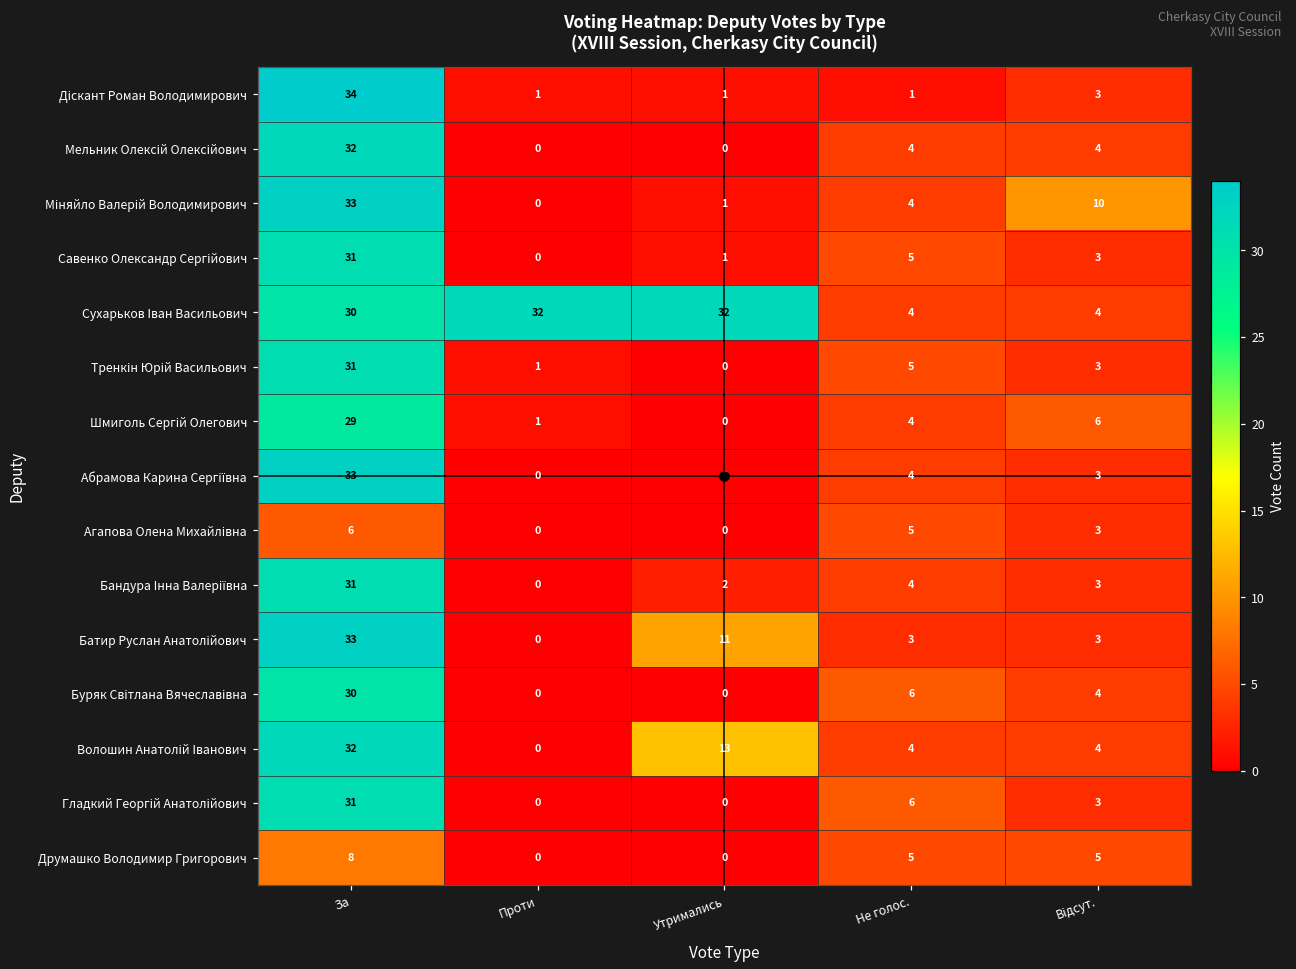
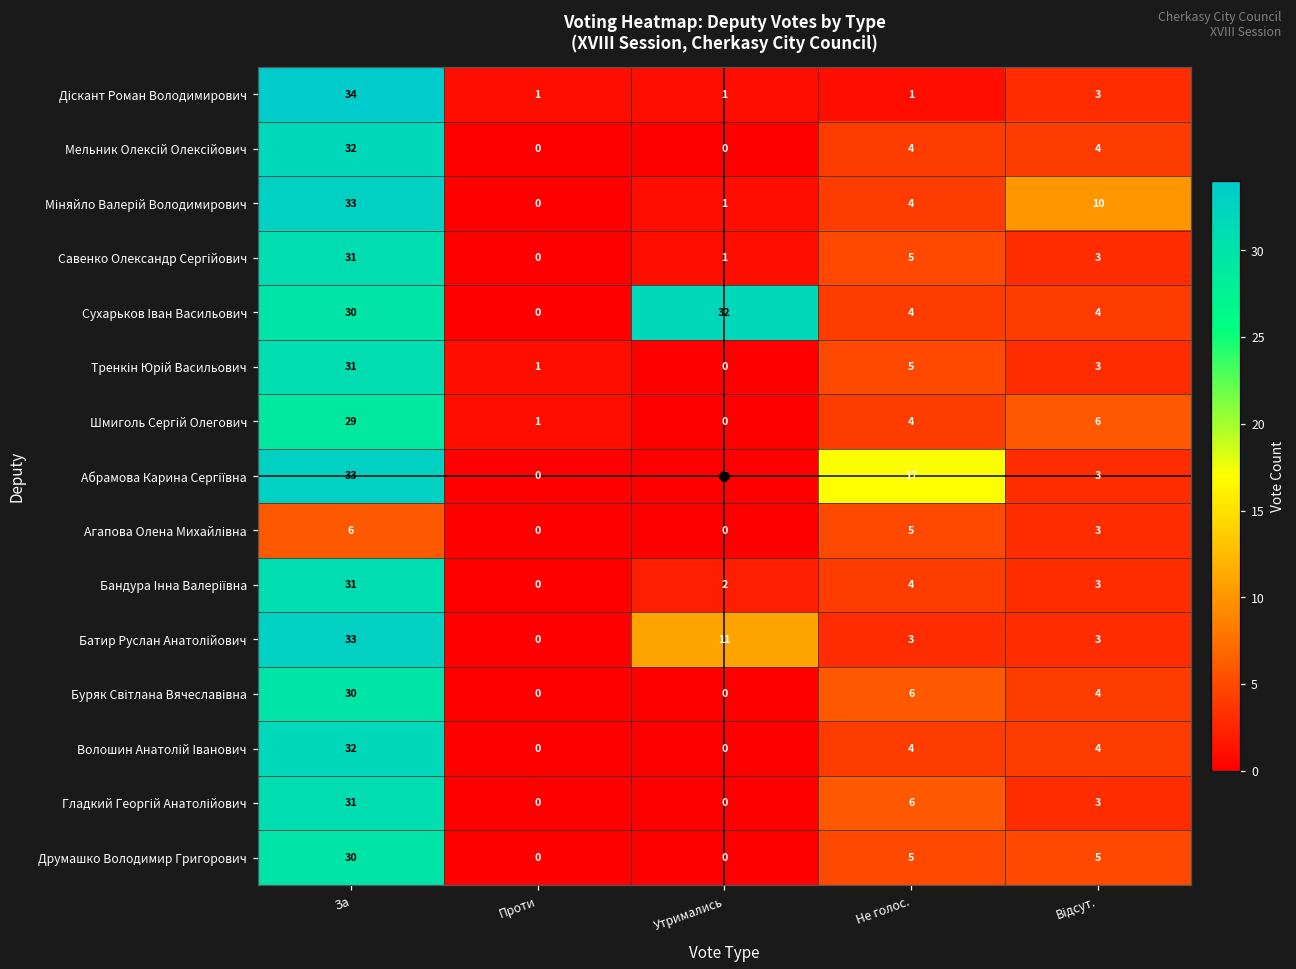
Сухарьков Іван Васильович, Проти: 32 -> 0
Абрамова Карина Сергіївна, Не голос.: 4 -> 17
Волошин Анатолій Іванович, Утримались: 13 -> 0
Друмашко Володимир Григорович, За: 8 -> 30
